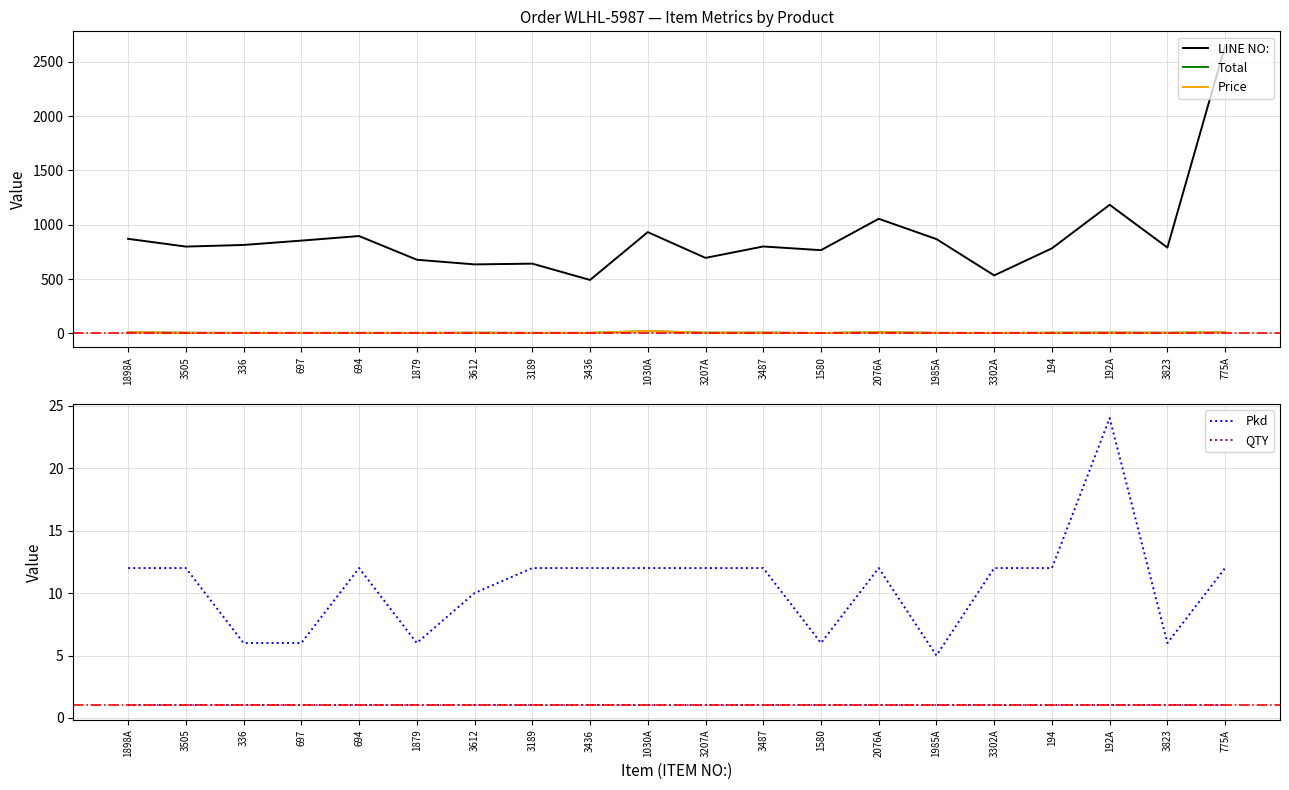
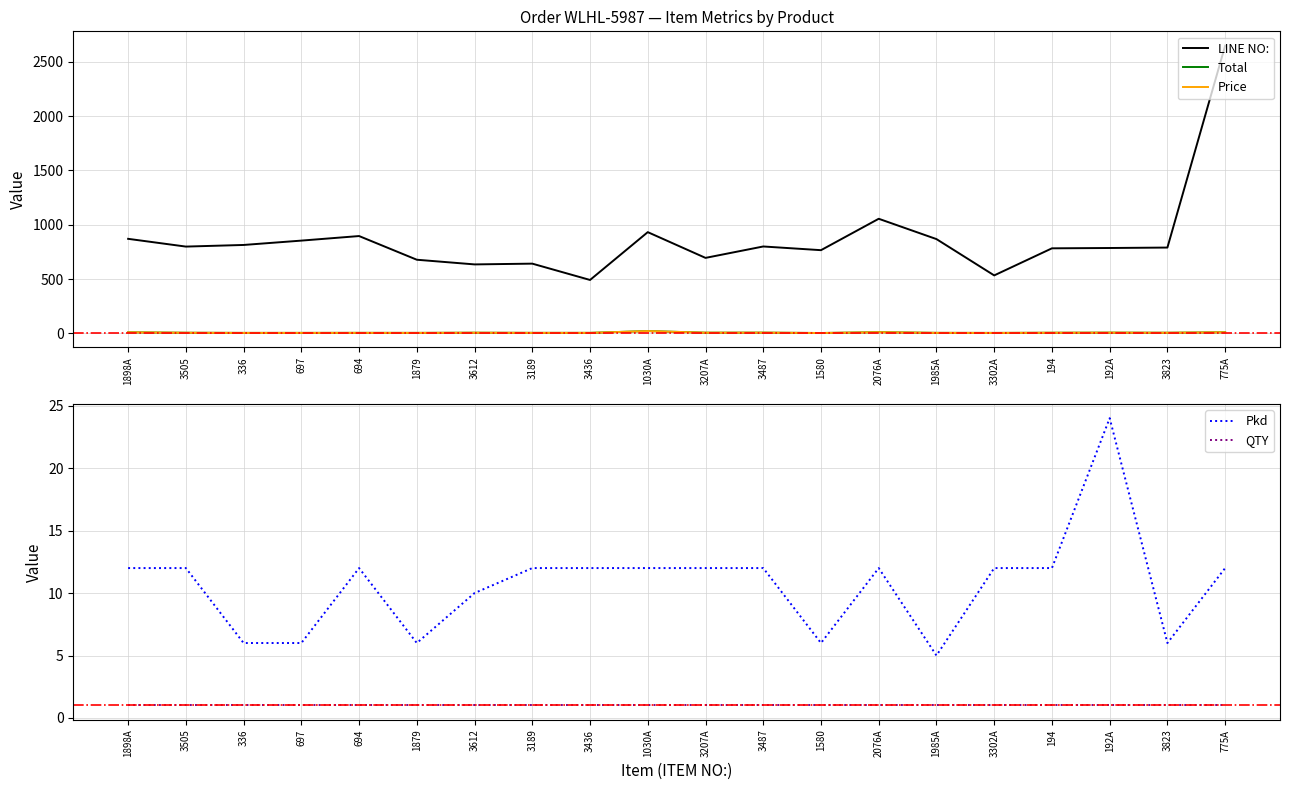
Order WLHL-5987 — Item Metrics by Product, LINE NO:, 192A: 1180 -> 790
